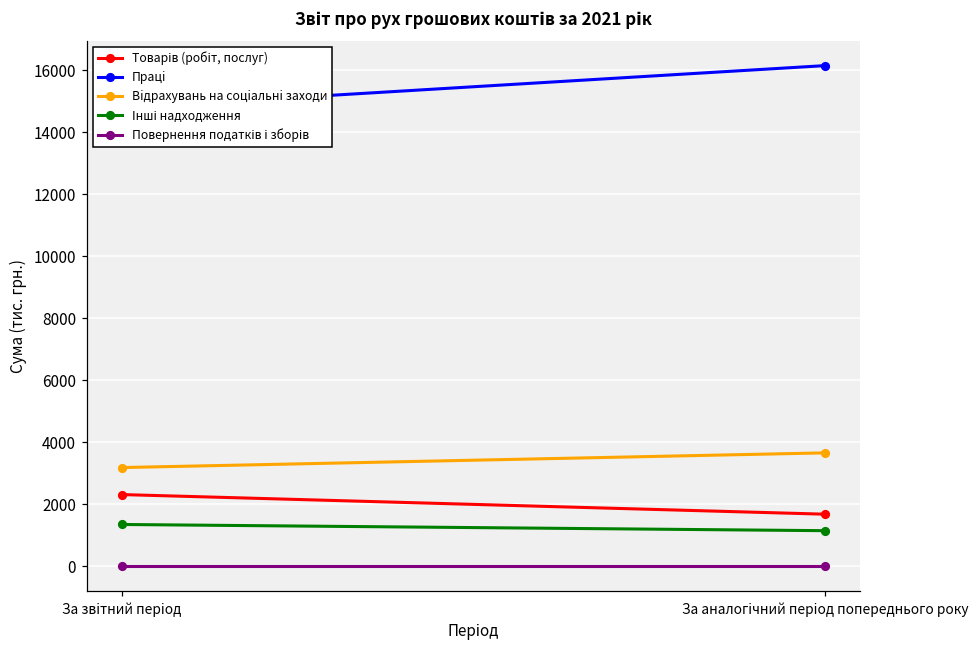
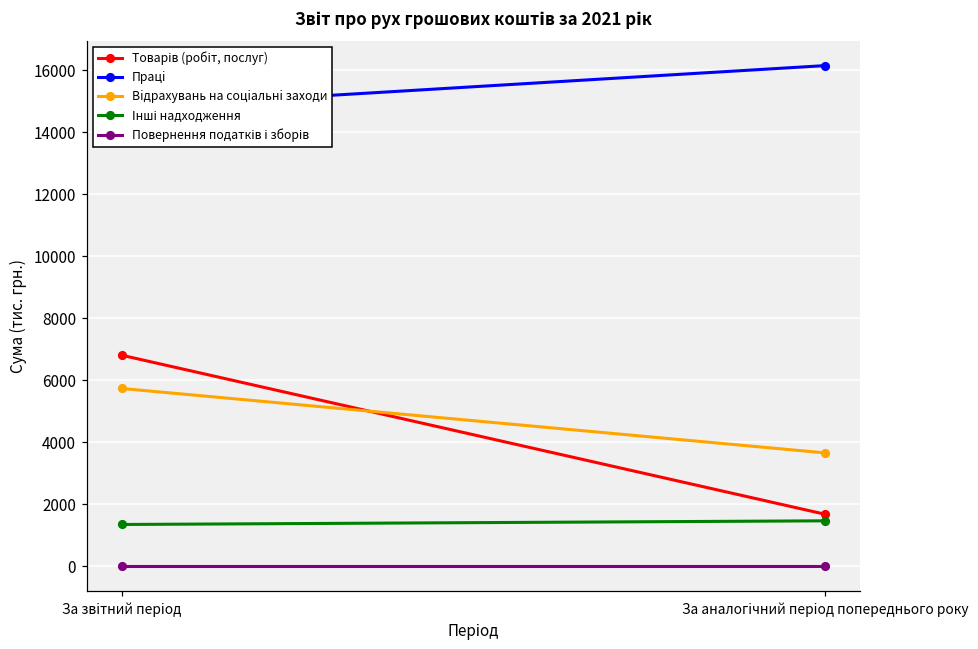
Товарів (робіт, послуг), За звітний період: 2300 -> 6800
Вiдрахувань на соцiальнi заходи, За звітний період: 3200 -> 5700
Інші надходження, За аналогічний період попереднього року: 1200 -> 1500
